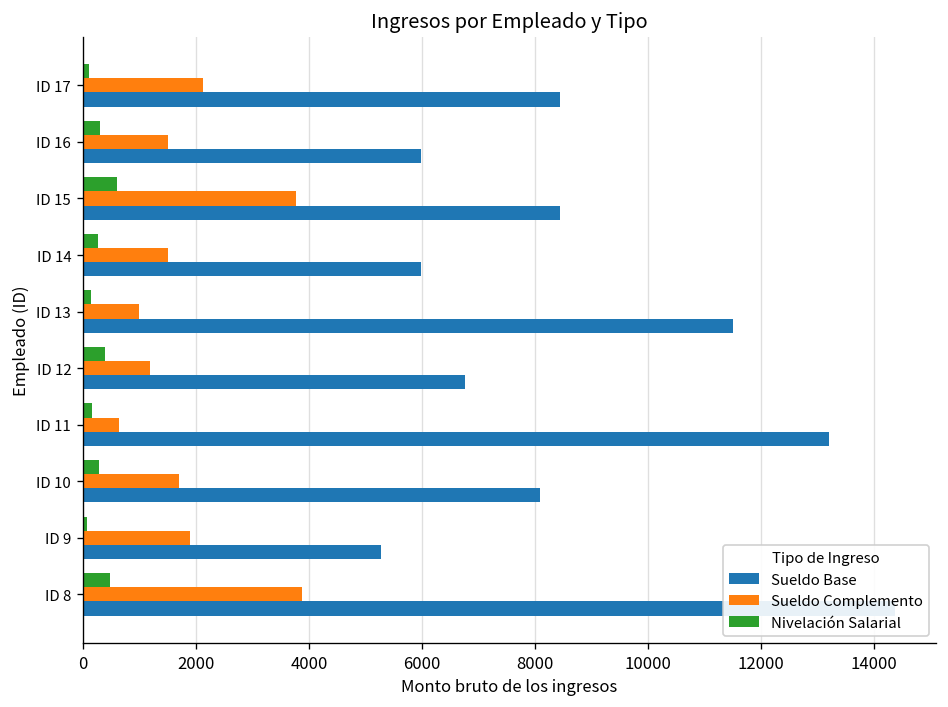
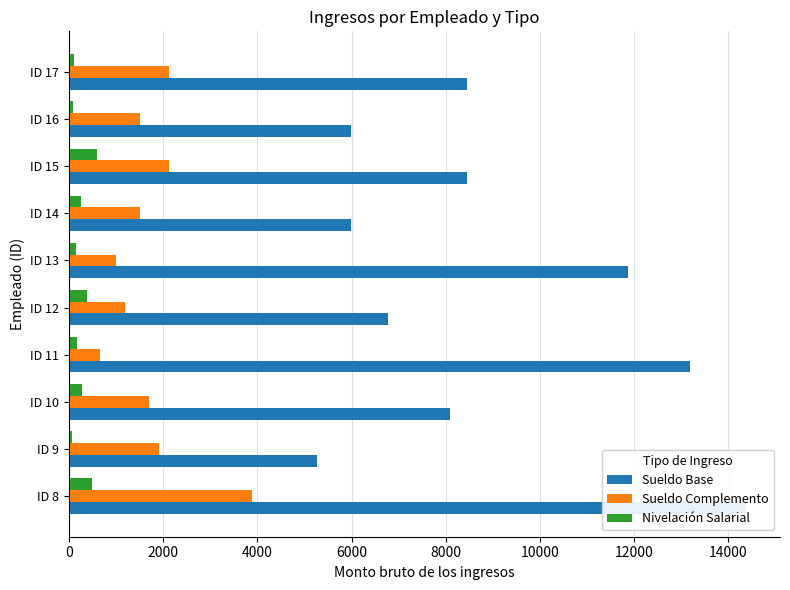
Nivelación Salarial, ID 16: 300 -> 100
Sueldo Complemento, ID 15: 3800 -> 2100
Sueldo Base, ID 13: 11500 -> 11900
